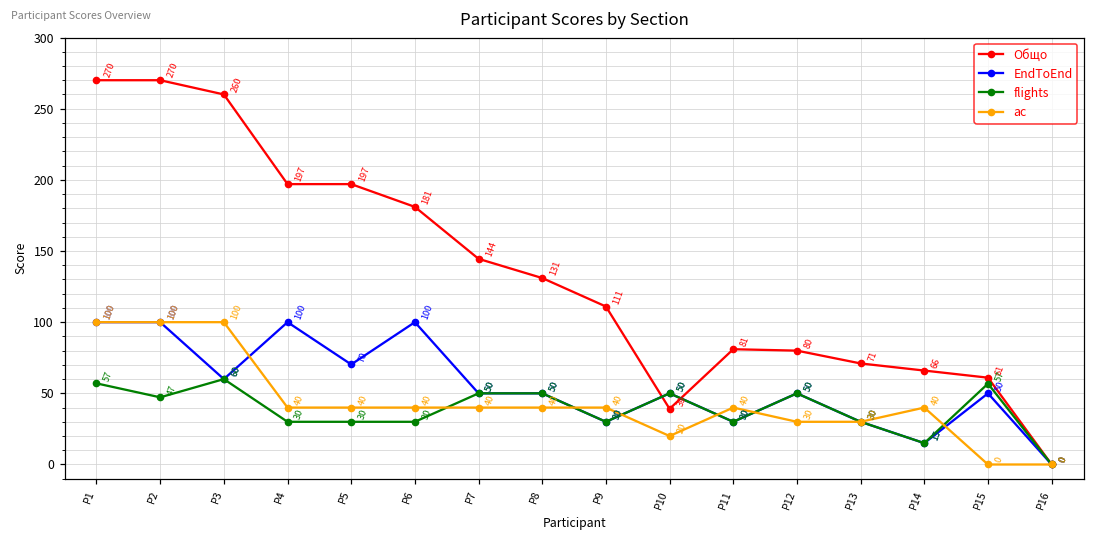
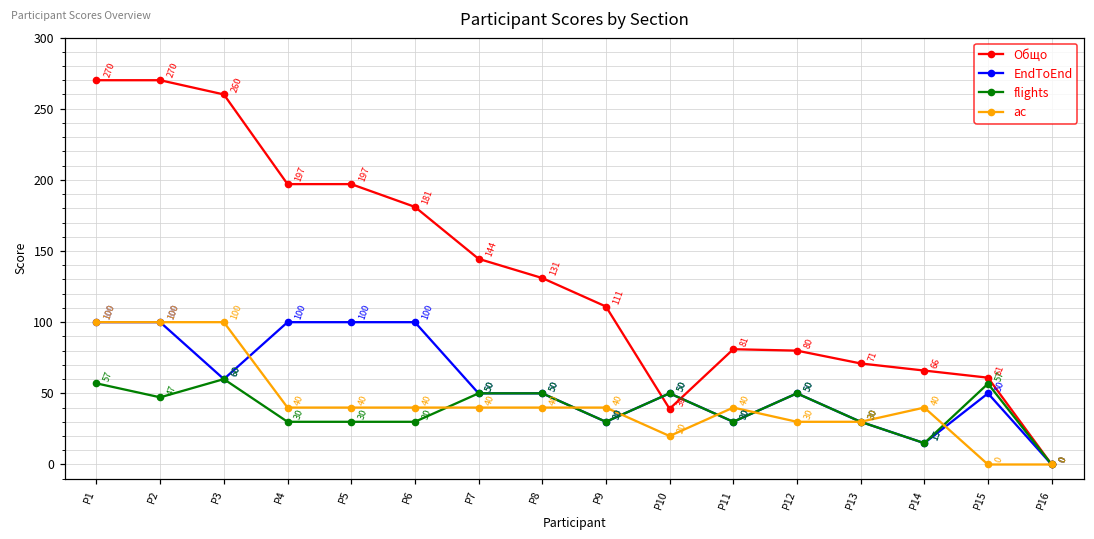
EndToEnd, P5: 70 -> 100
